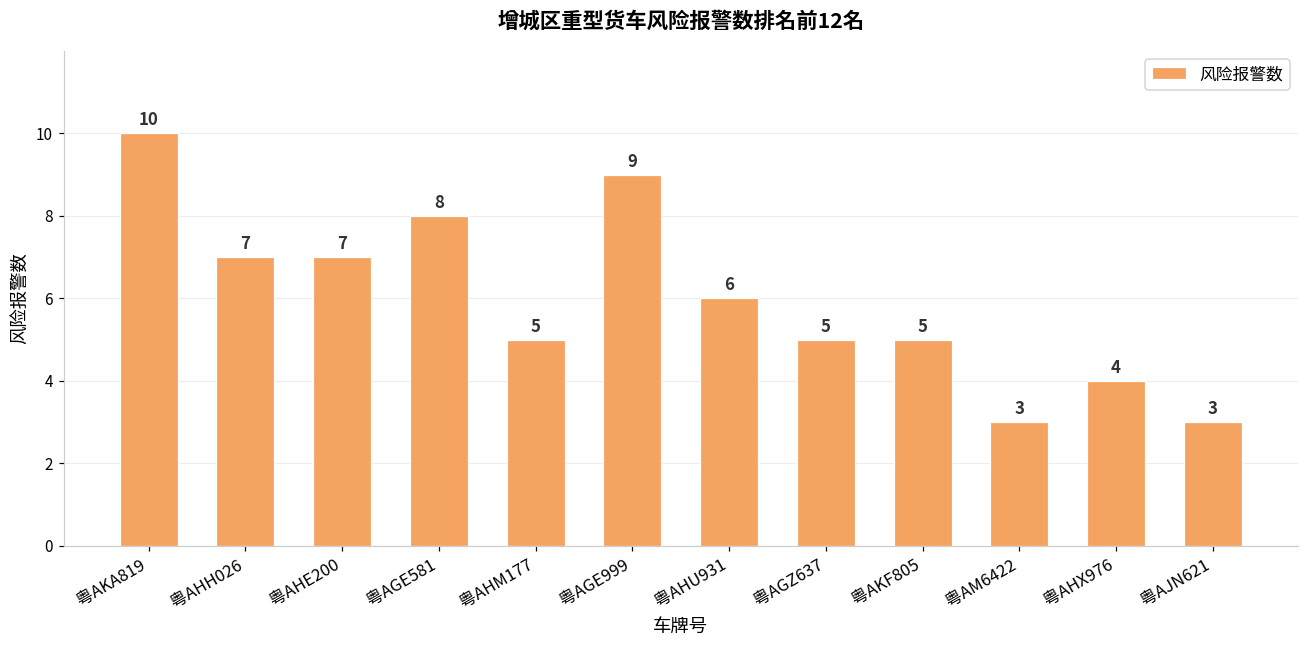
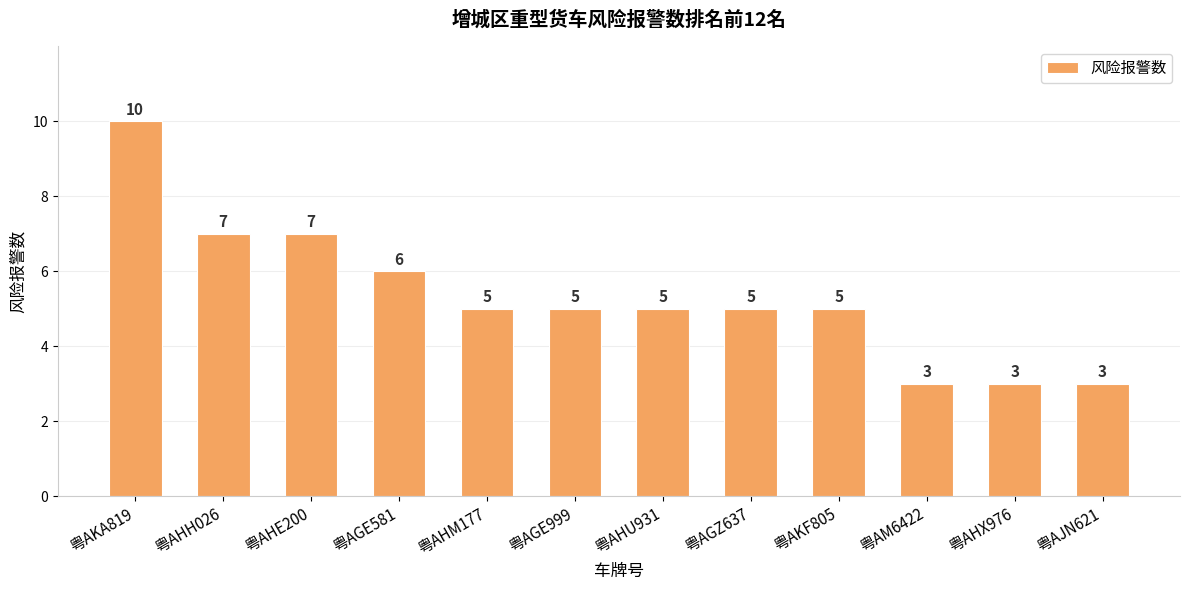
粤AGE581: 8 -> 6
粤AGE999: 9 -> 5
粤AHU931: 6 -> 5
粤AHX976: 4 -> 3
